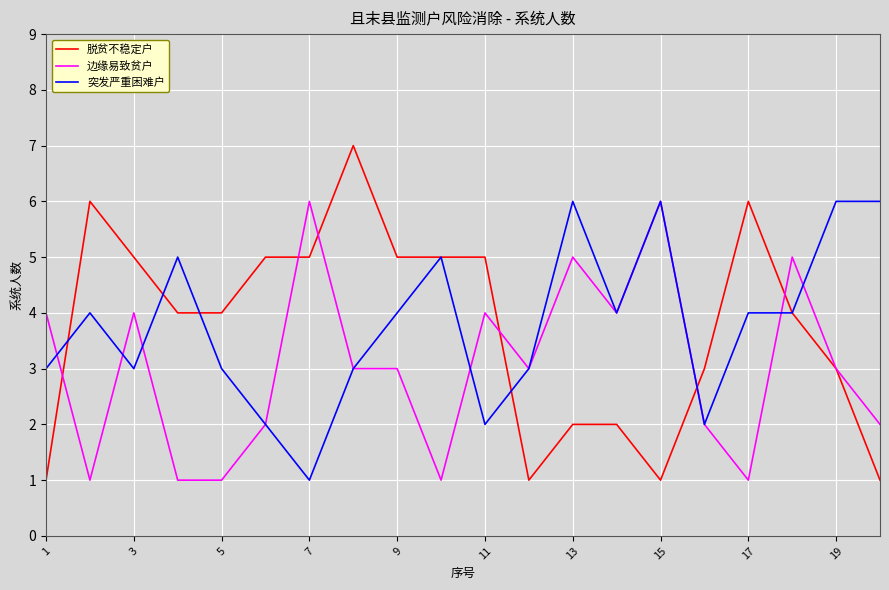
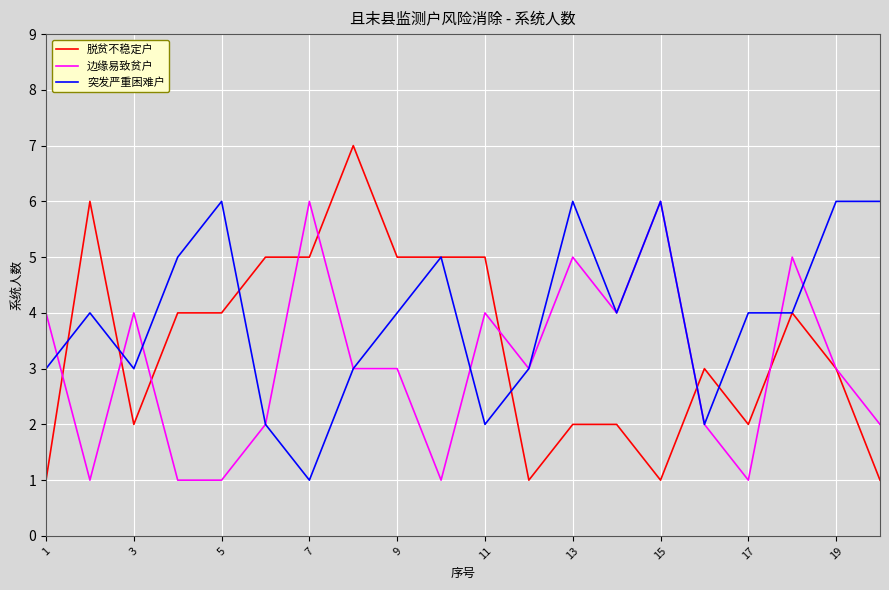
脱贫不稳定户, 3: 5 -> 2
突发严重困难户, 5: 3 -> 6
脱贫不稳定户, 17: 6 -> 2
